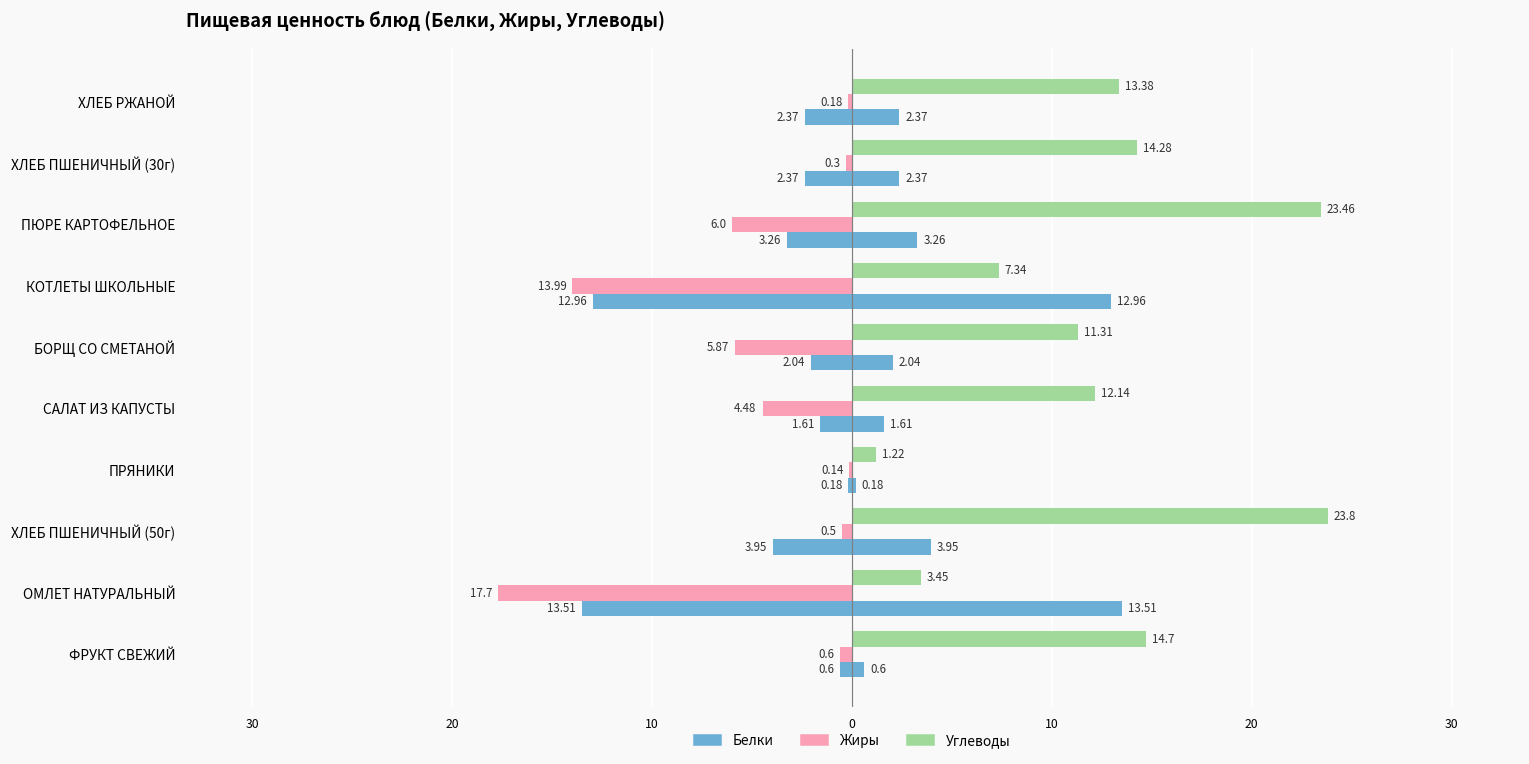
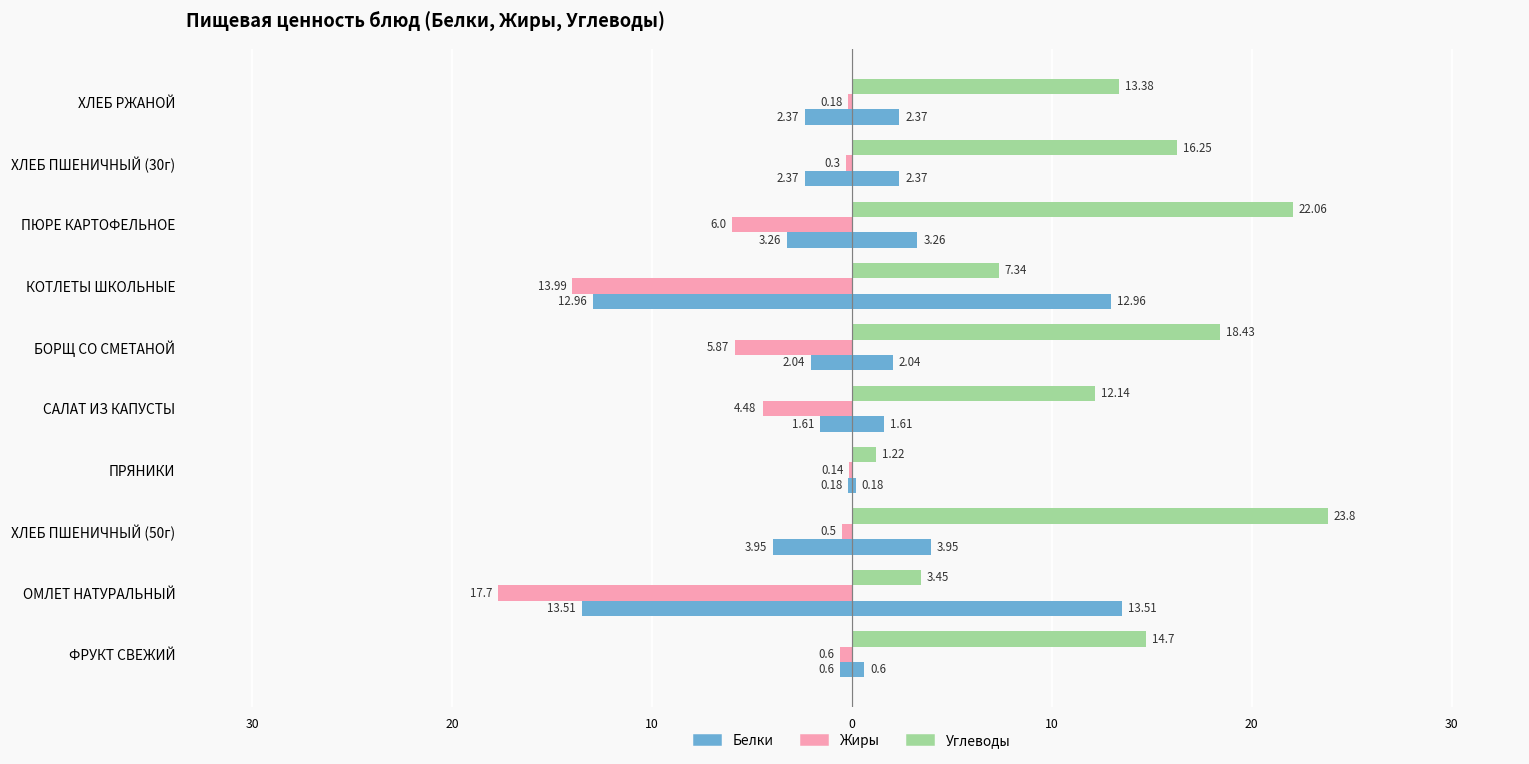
Углеводы, ХЛЕБ ПШЕНИЧНЫЙ (30г): 14.28 -> 16.25
Углеводы, ПЮРЕ КАРТОФЕЛЬНОЕ: 23.46 -> 22.06
Углеводы, БОРЩ СО СМЕТАНОЙ: 11.31 -> 18.43
